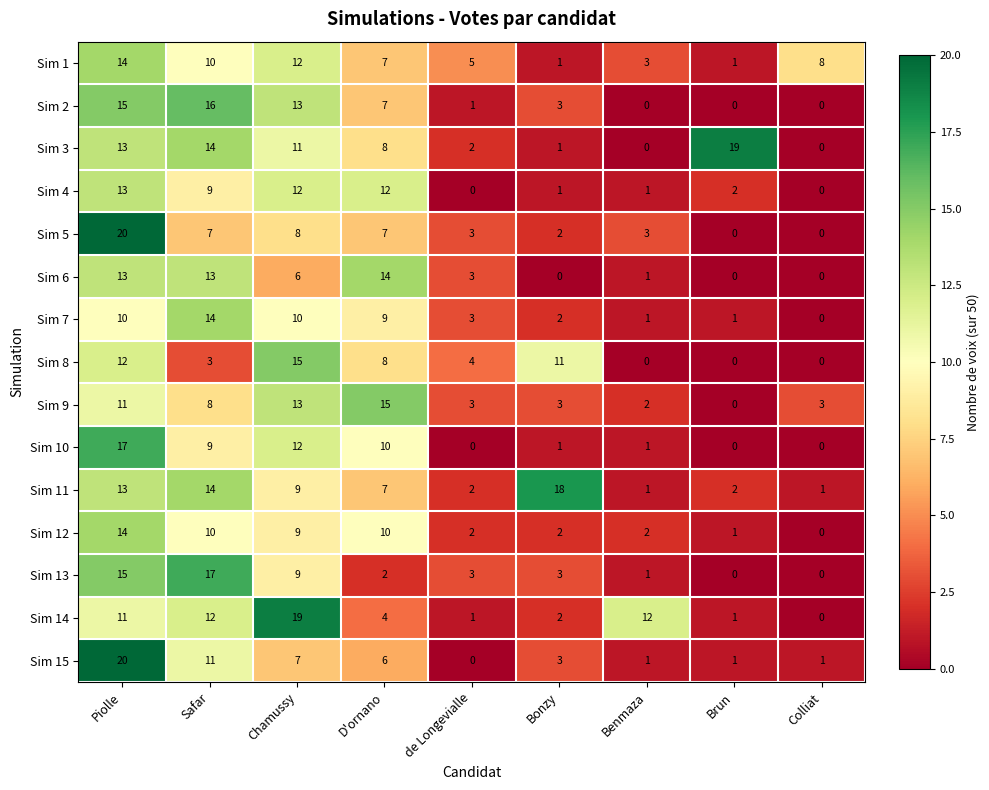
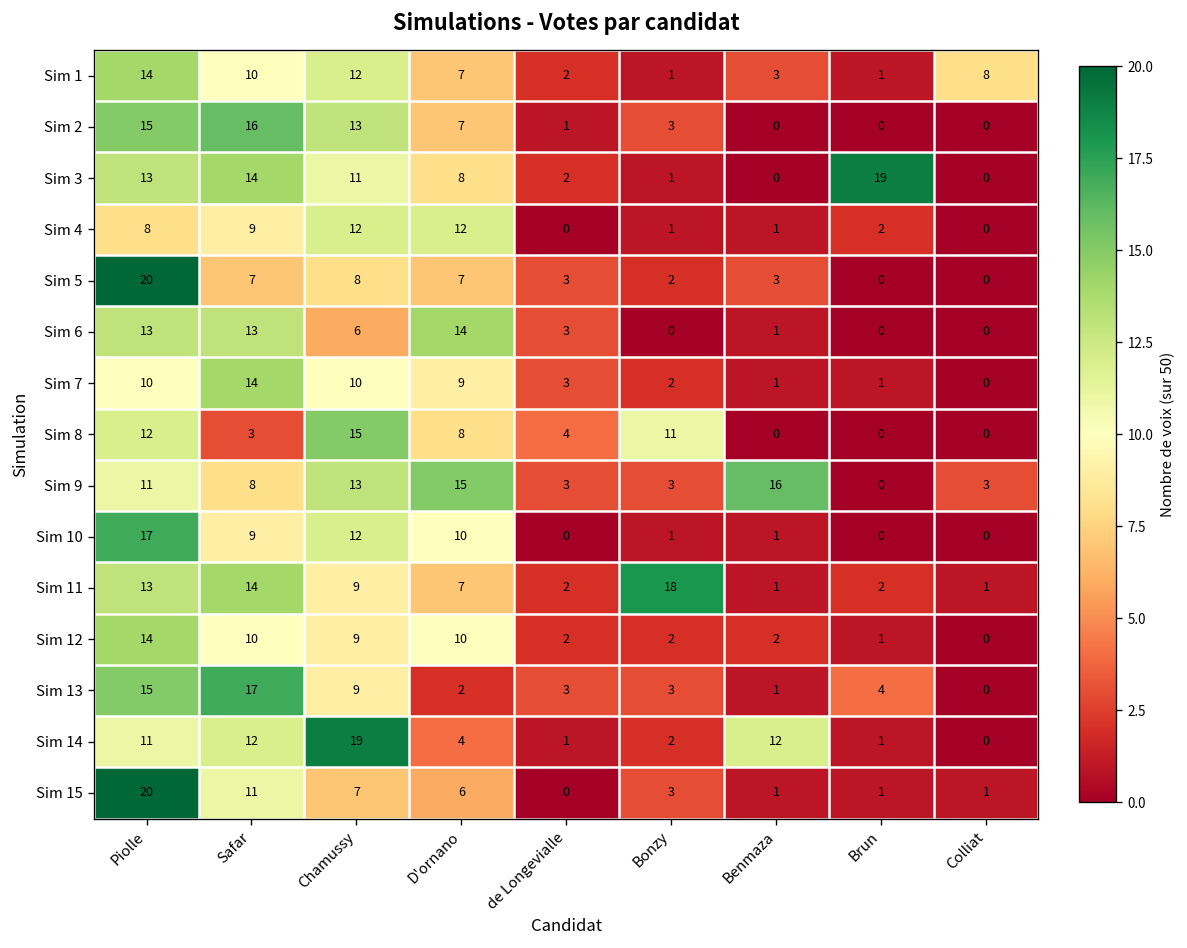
Sim 1, de Longevialle: 5 -> 2
Sim 4, Piolle: 13 -> 8
Sim 9, Benmaza: 2 -> 16
Sim 13, Brun: 0 -> 4
